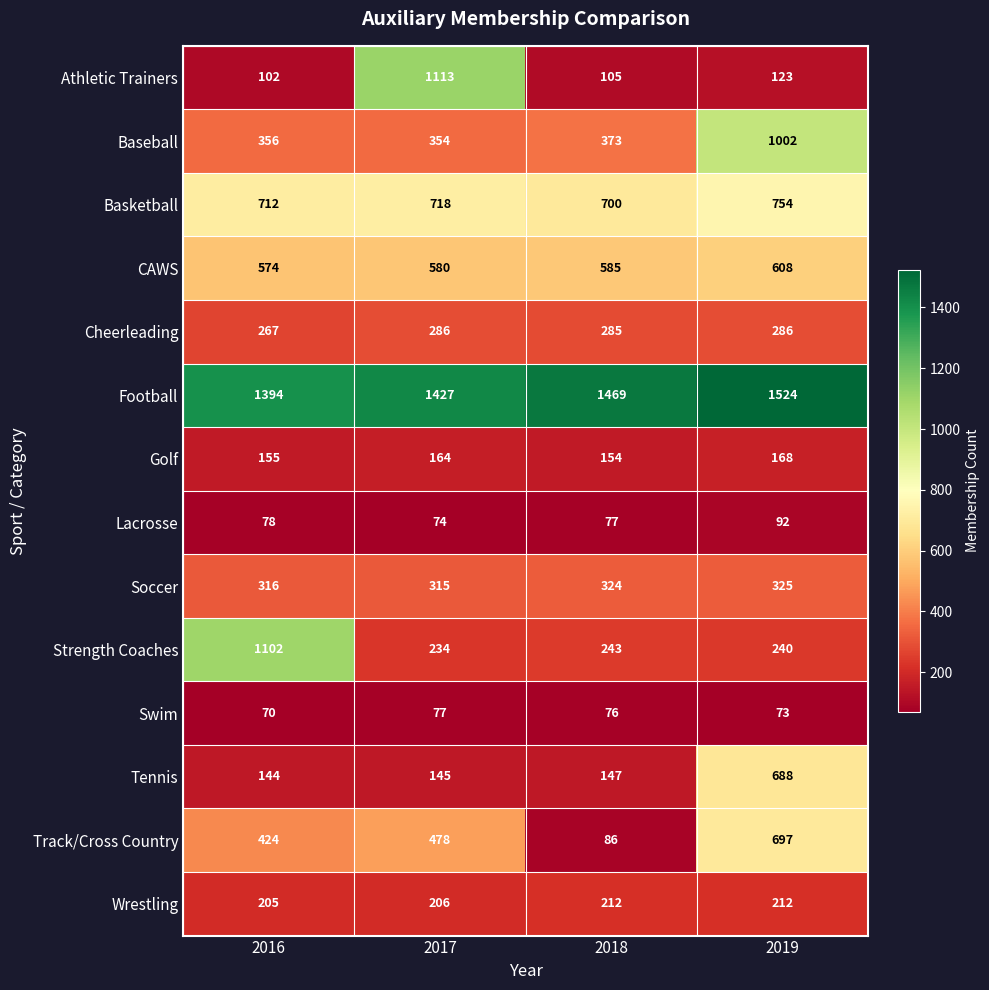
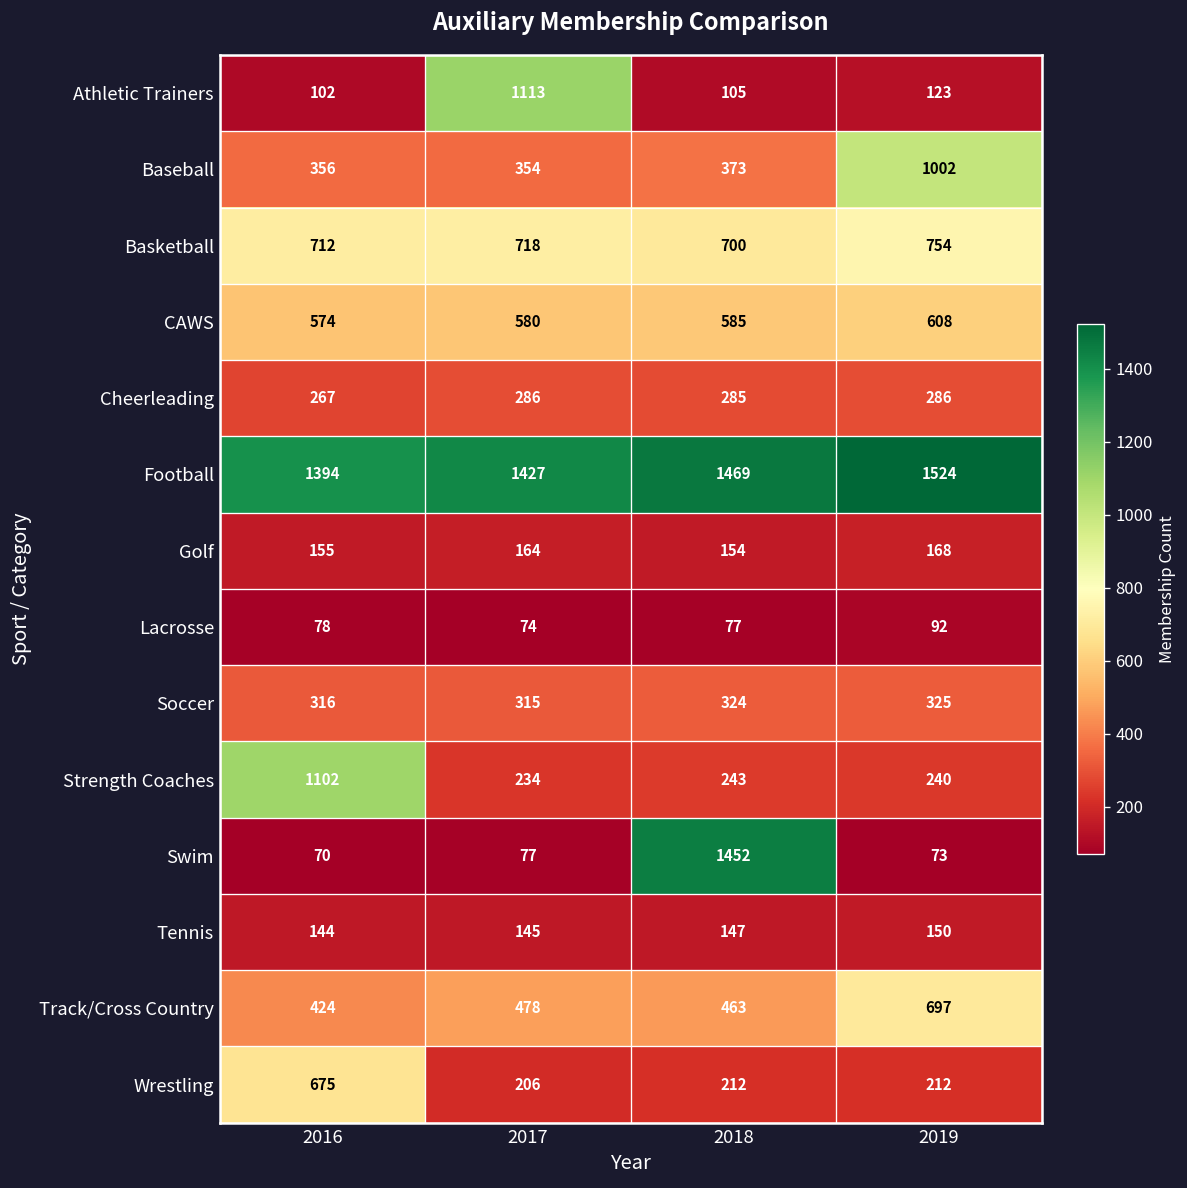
Swim, 2018: 76 -> 1452
Tennis, 2019: 688 -> 150
Track/Cross Country, 2018: 86 -> 463
Wrestling, 2016: 205 -> 675
